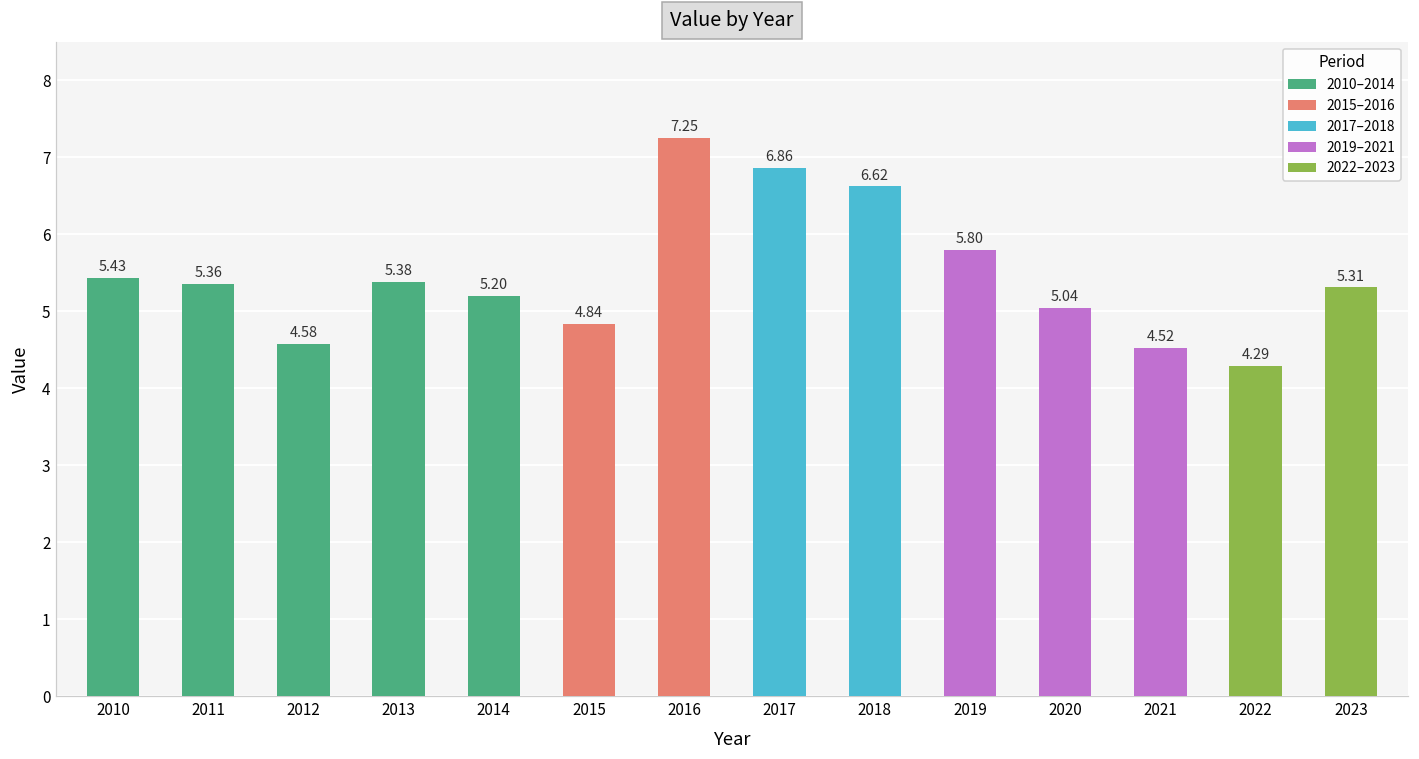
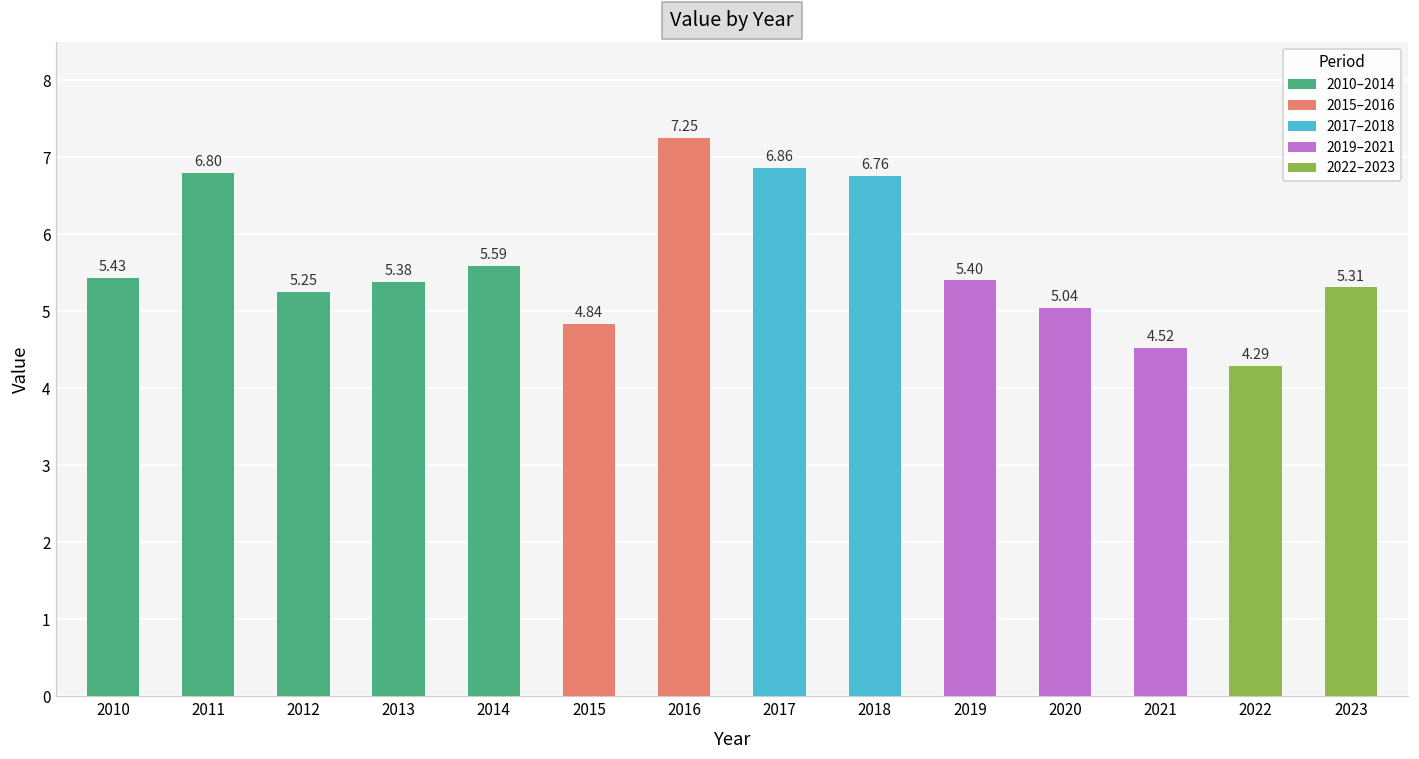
2011: 5.36 -> 6.80
2012: 4.58 -> 5.25
2014: 5.20 -> 5.59
2018: 6.62 -> 6.76
2019: 5.80 -> 5.40
